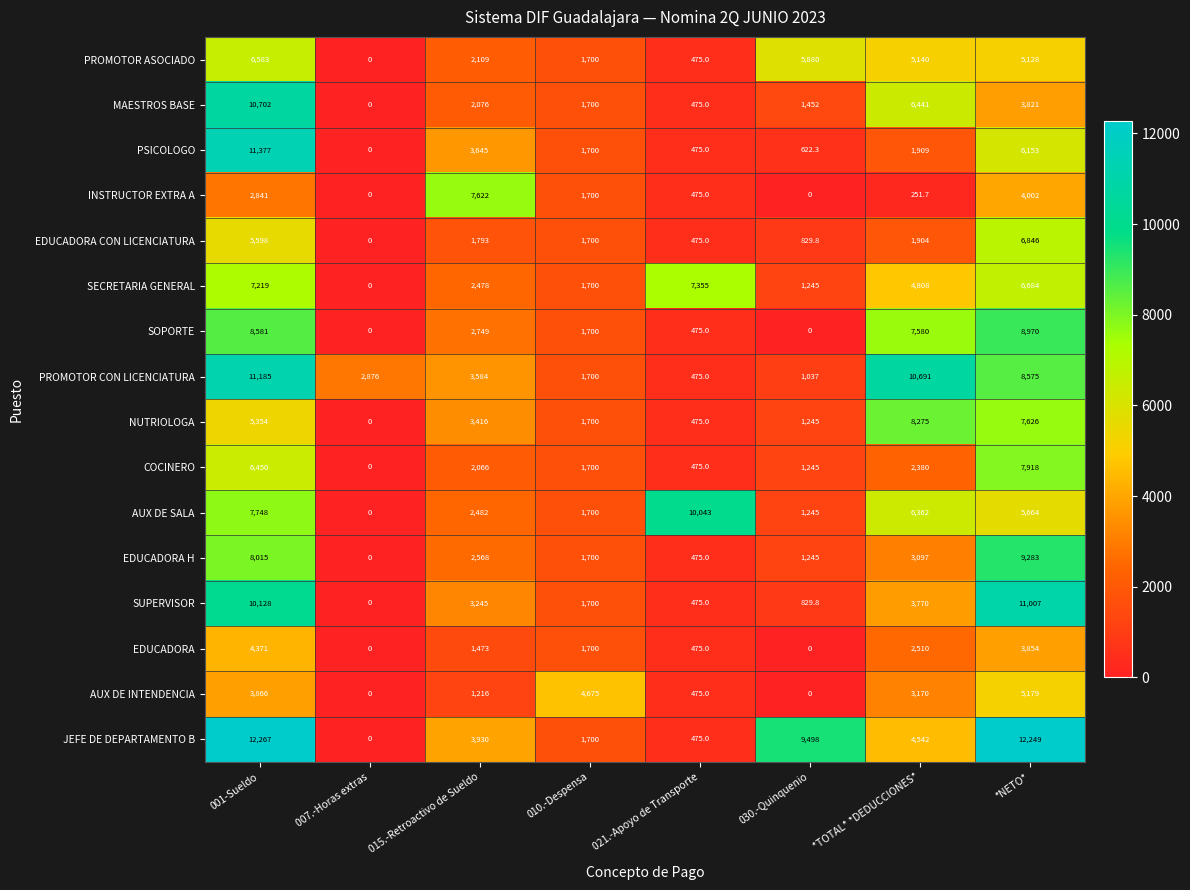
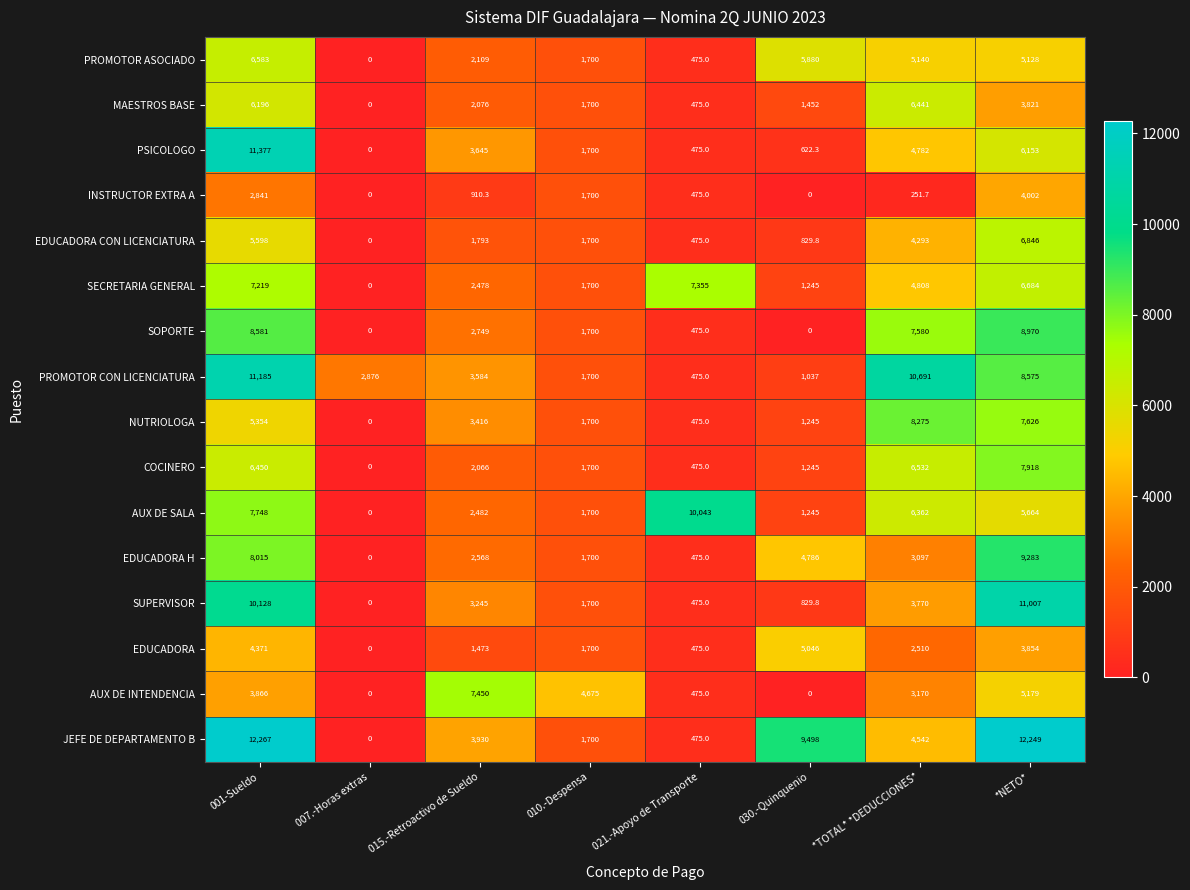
MAESTROS BASE, 001-Sueldo: 10,702 -> 6,196
PSICOLOGO, *TOTAL* *DEDUCCIONES*: 1,909 -> 4,782
INSTRUCTOR EXTRA A, 015.-Retroactivo de Sueldo: 7,622 -> 910.3
EDUCADORA CON LICENCIATURA, *TOTAL* *DEDUCCIONES*: 1,904 -> 4,293
COCINERO, *TOTAL* *DEDUCCIONES*: 2,380 -> 6,532
EDUCADORA H, 030.-Quinquenio: 1,245 -> 4,786
EDUCADORA, 030.-Quinquenio: 0 -> 5,046
AUX DE INTENDENCIA, 015.-Retroactivo de Sueldo: 1,216 -> 7,450
